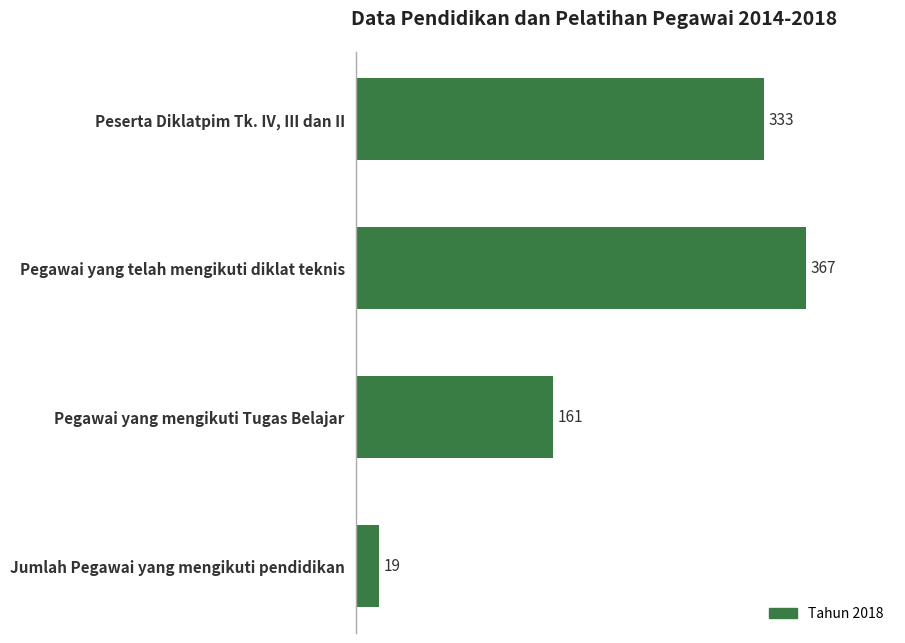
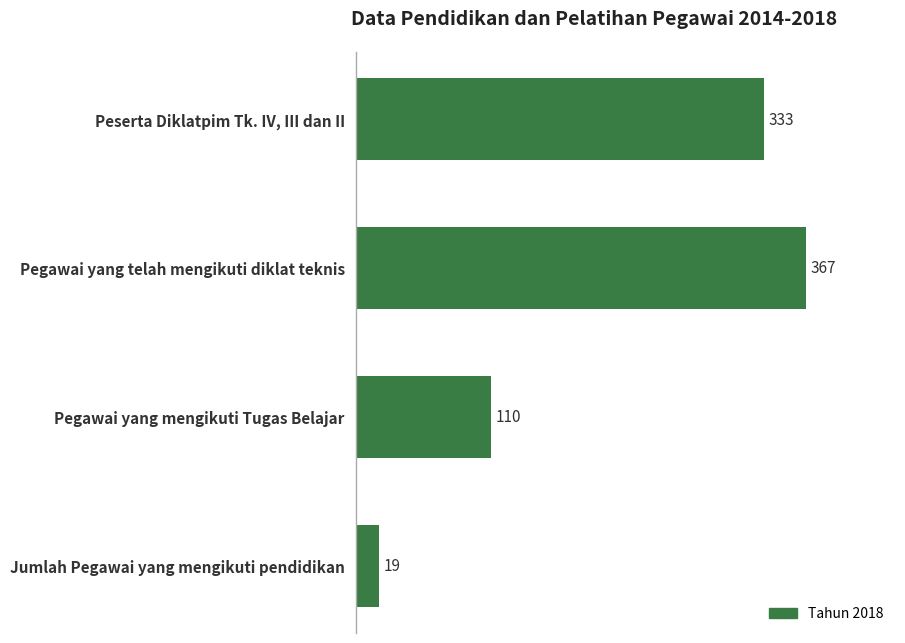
Pegawai yang mengikuti Tugas Belajar: 161 -> 110
